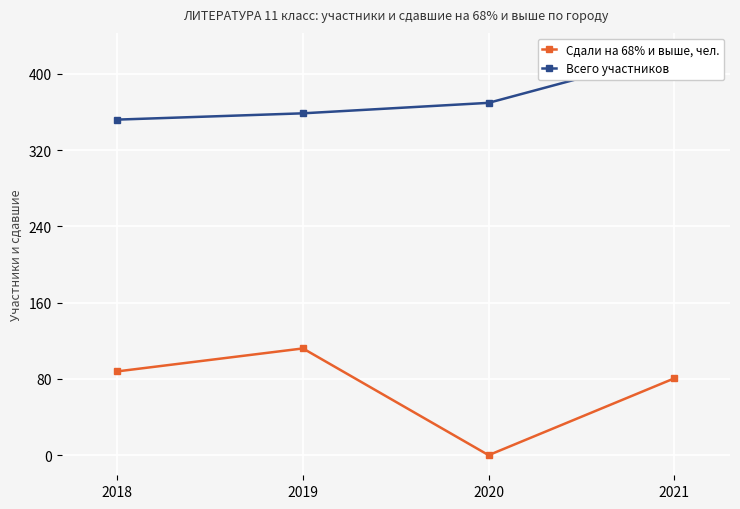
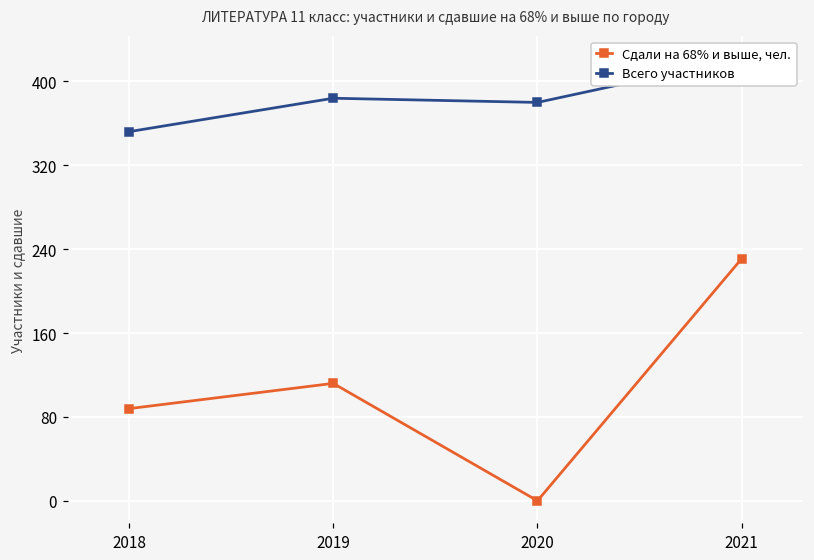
Всего участников, 2019: 360 -> 380
Всего участников, 2020: 370 -> 380
Сдали на 68% и выше, чел., 2021: 80 -> 230
